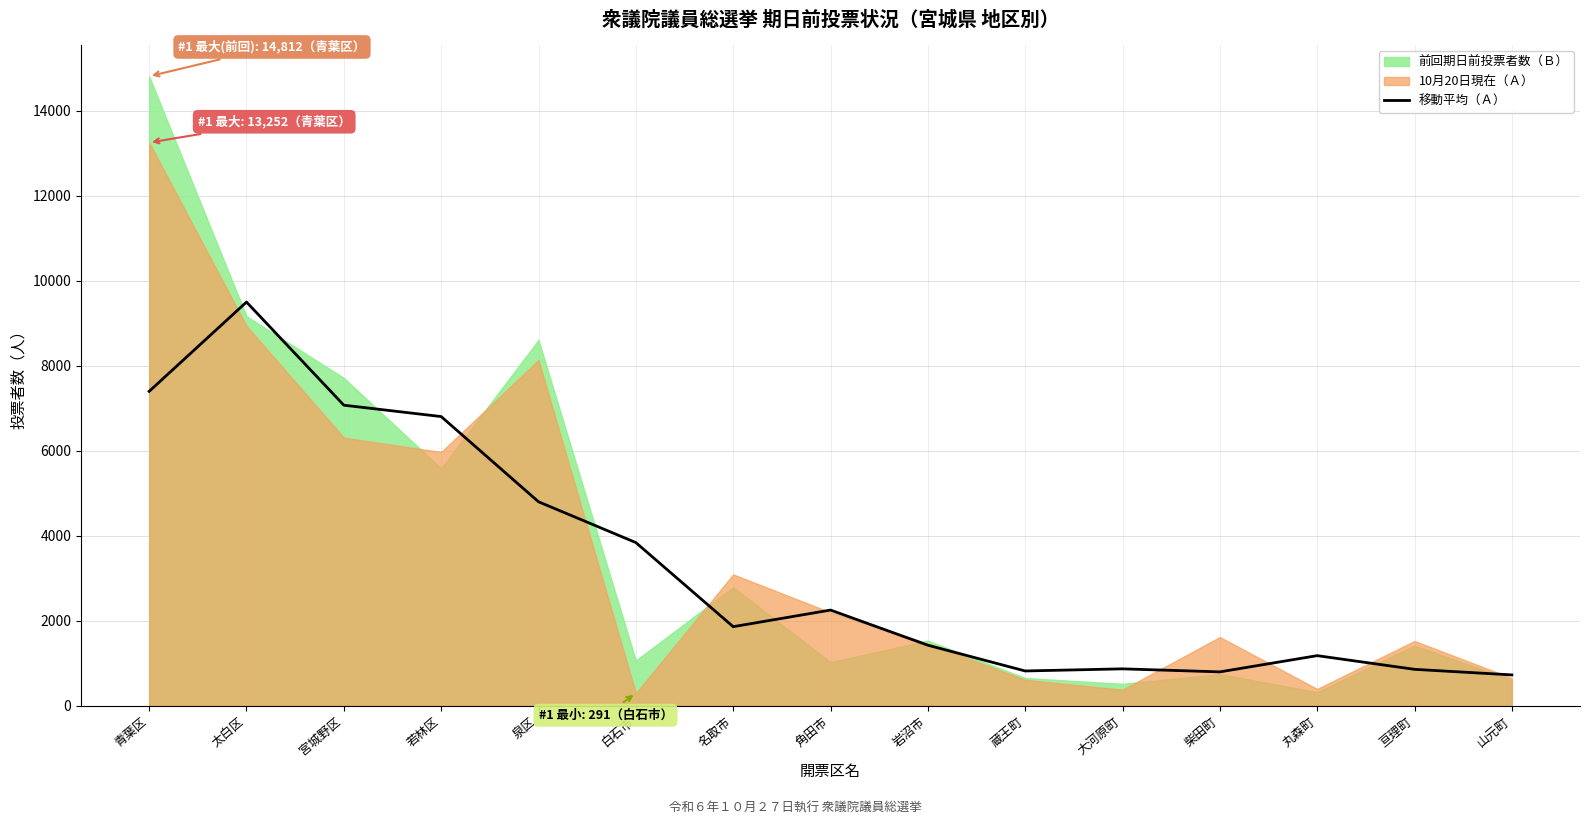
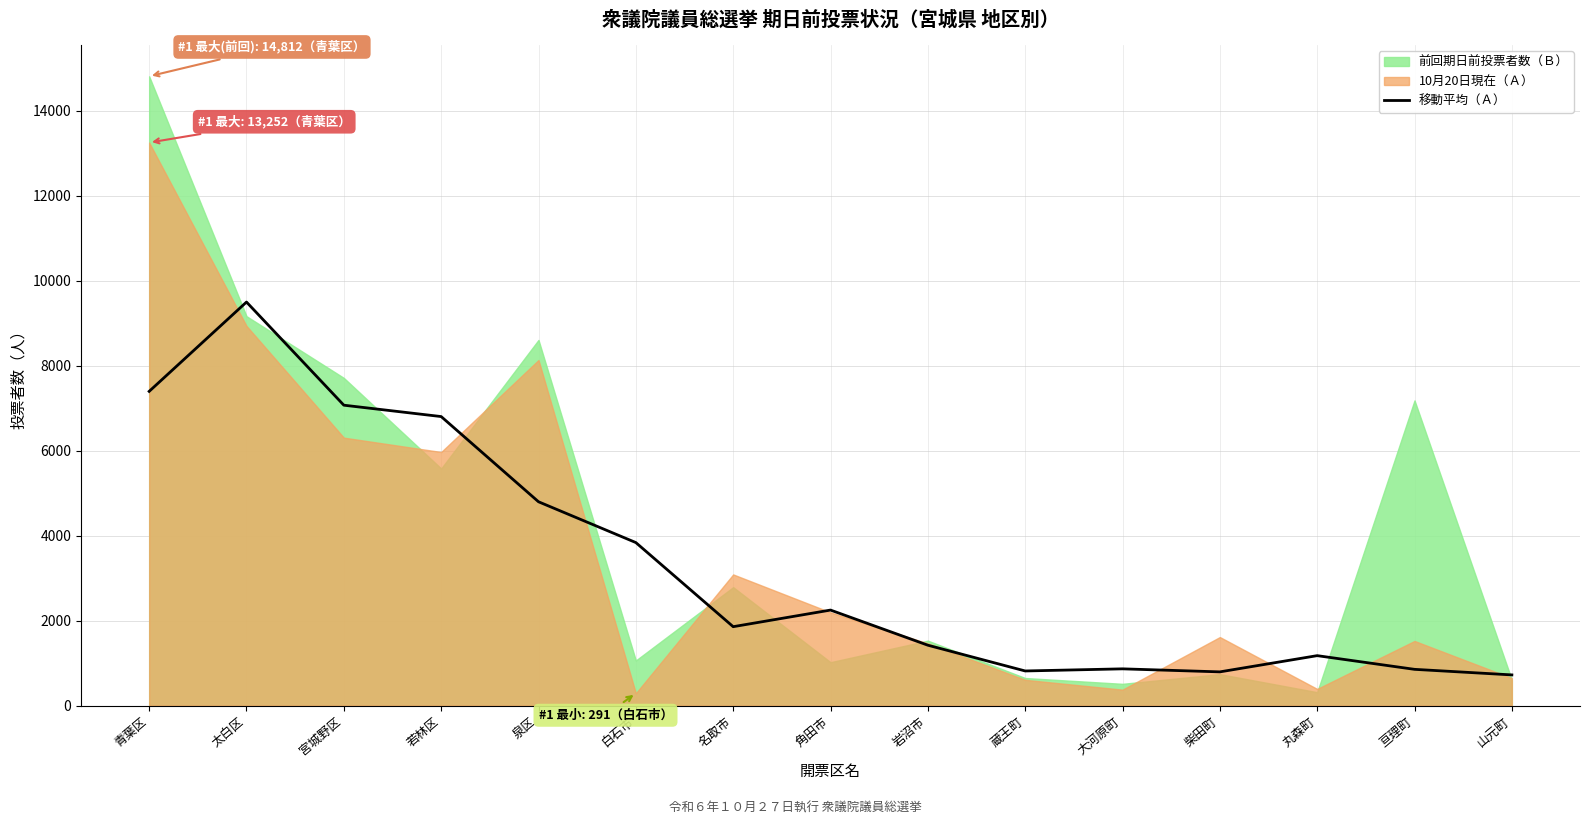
前回期日前投票者数（Ｂ）, 亘理町: 1400 -> 7200
